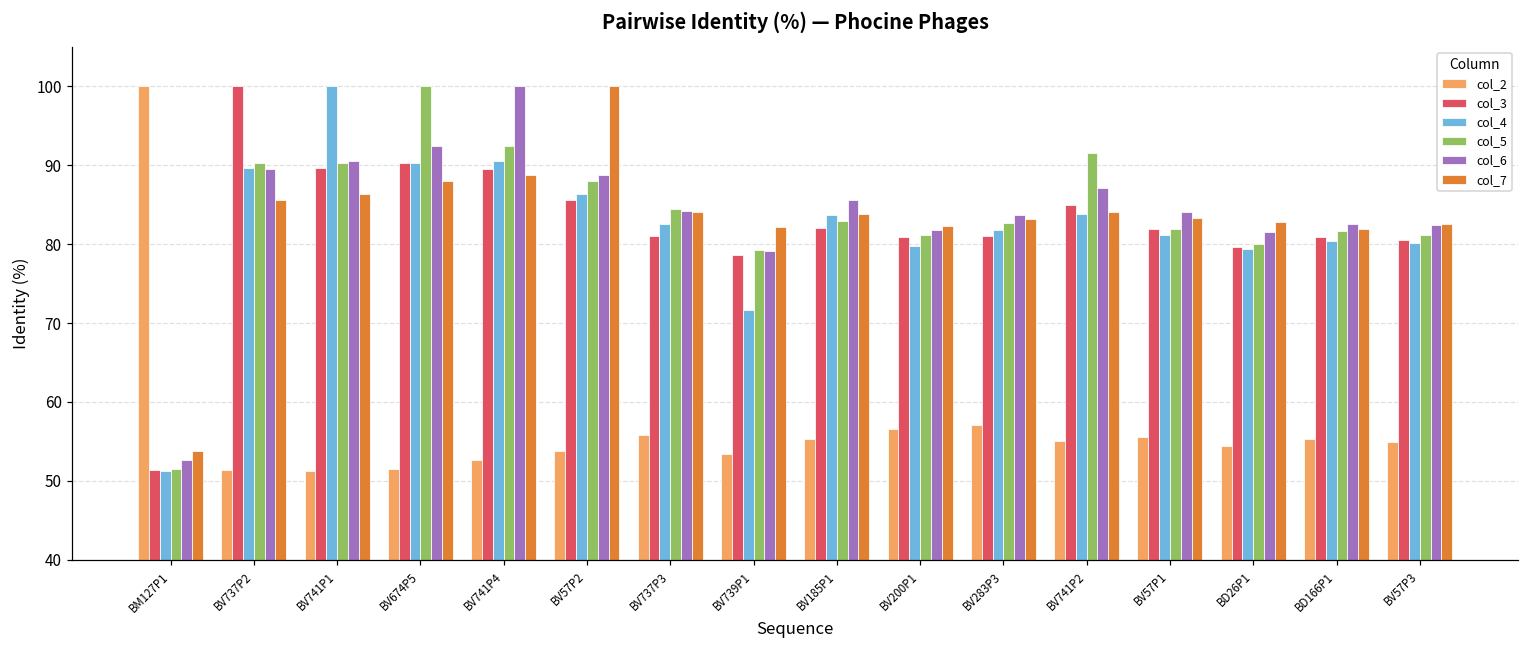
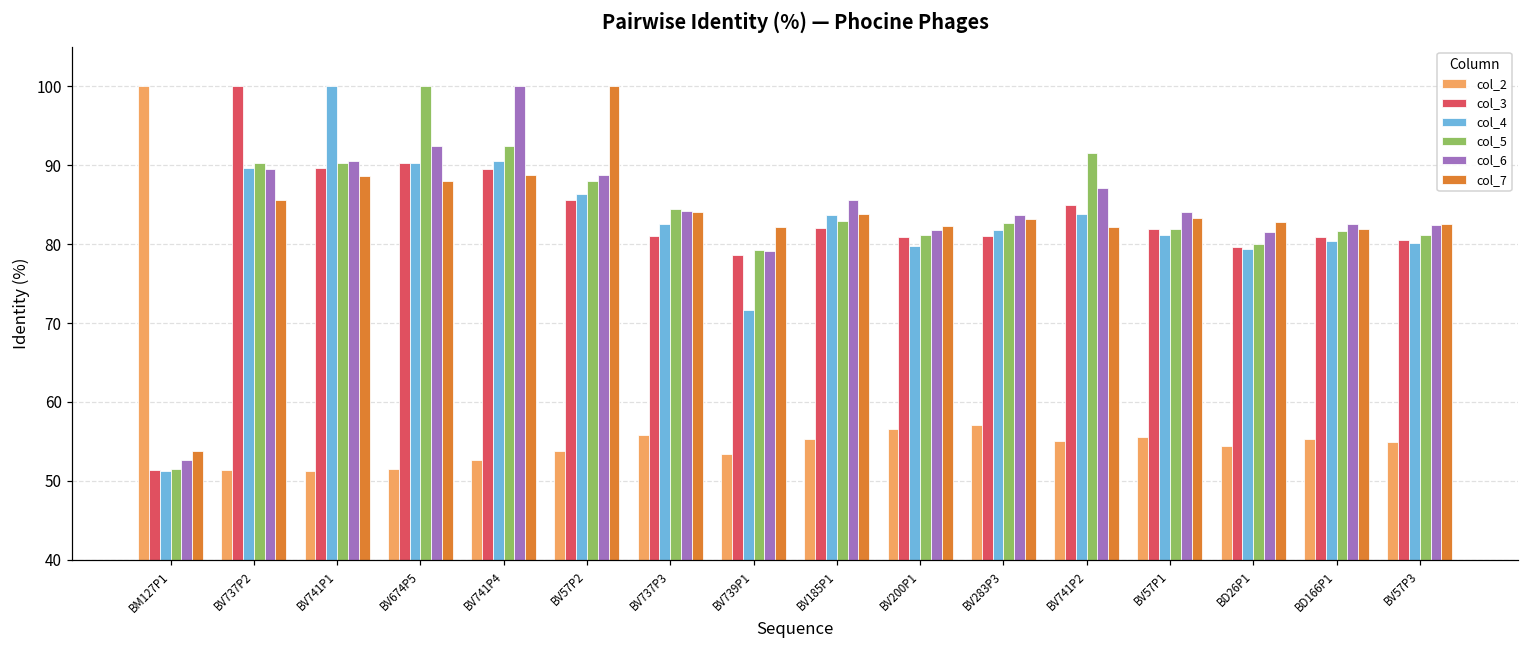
col_7, BV741P1: 86 -> 89
col_7, BV741P2: 84 -> 82
